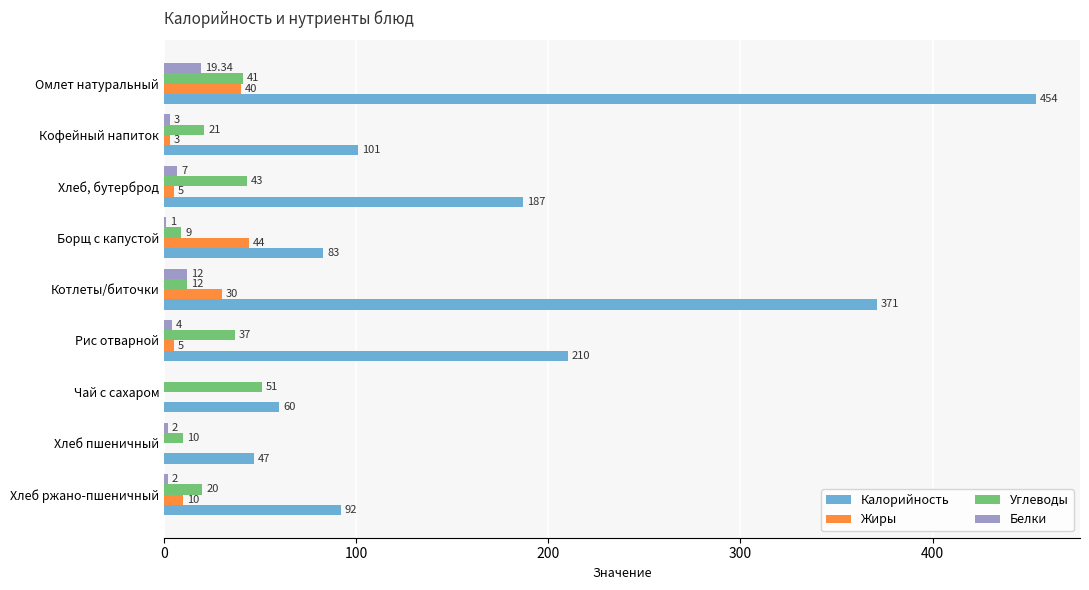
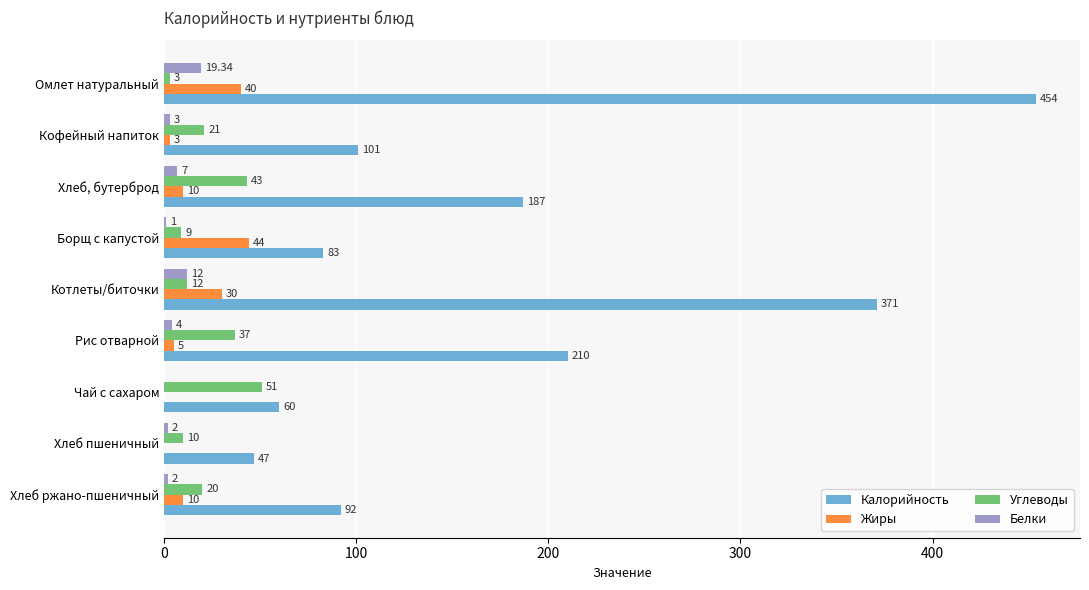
Углеводы, Омлет натуральный: 41 -> 3
Жиры, Хлеб, бутерброд: 5 -> 10
